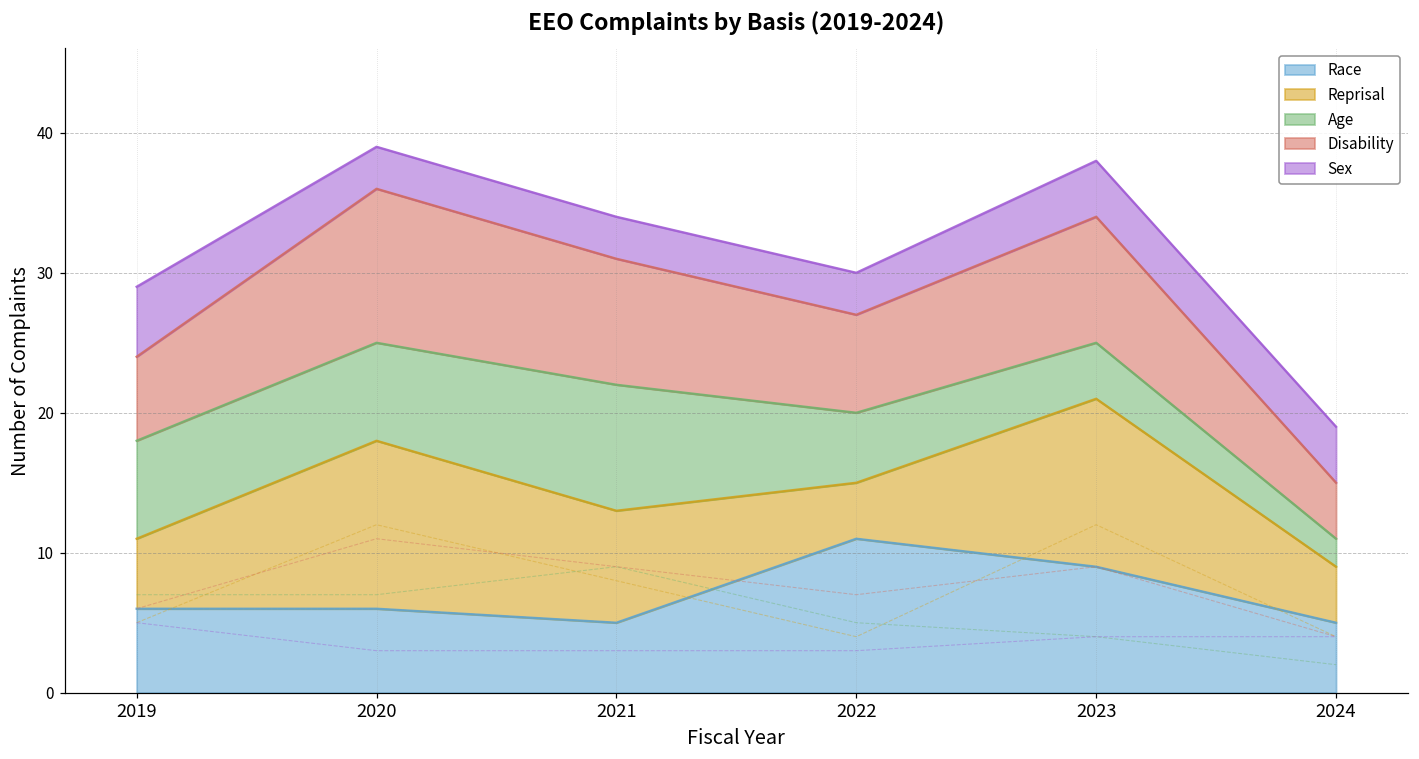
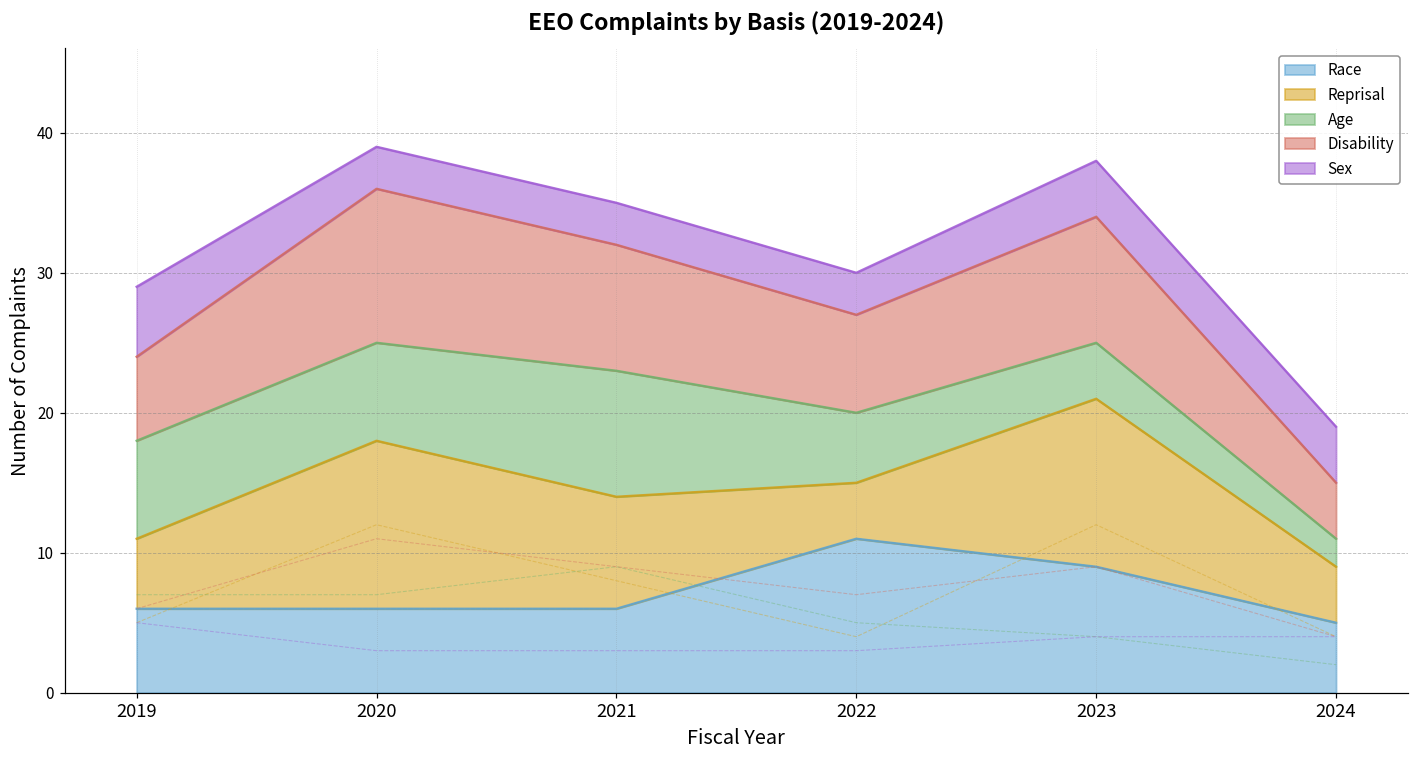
Race, 2021: 5 -> 6
